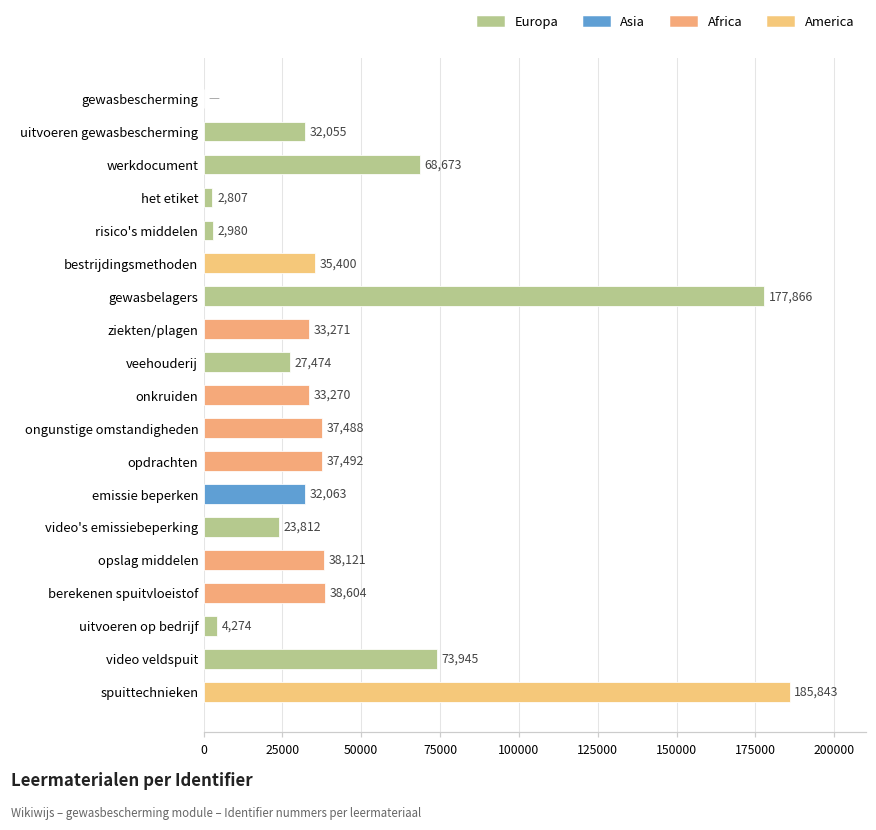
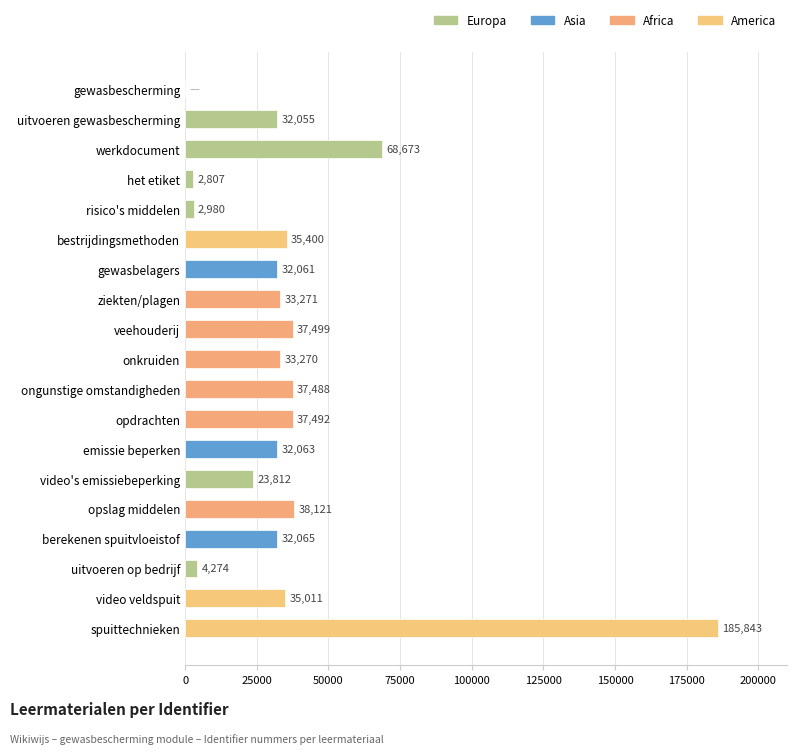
gewasbelagers: 177,866 -> 32,061
veehouderij: 27,474 -> 37,499
berekenen spuitvloeistof: 38,604 -> 32,065
video veldspuit: 73,945 -> 35,011
